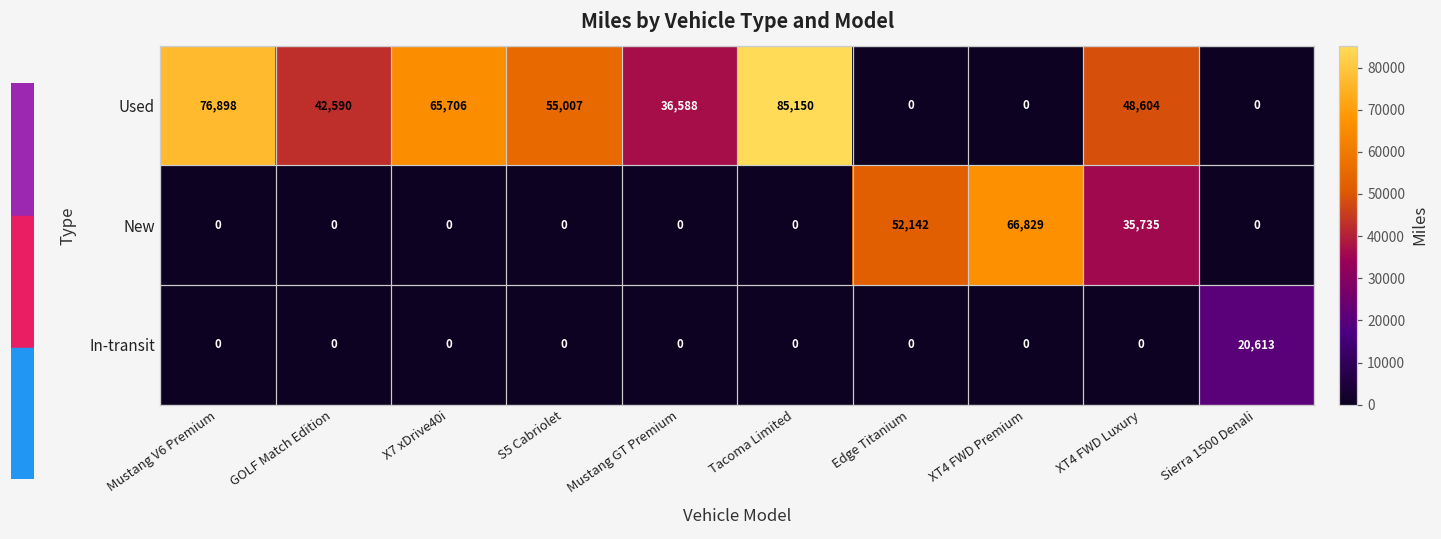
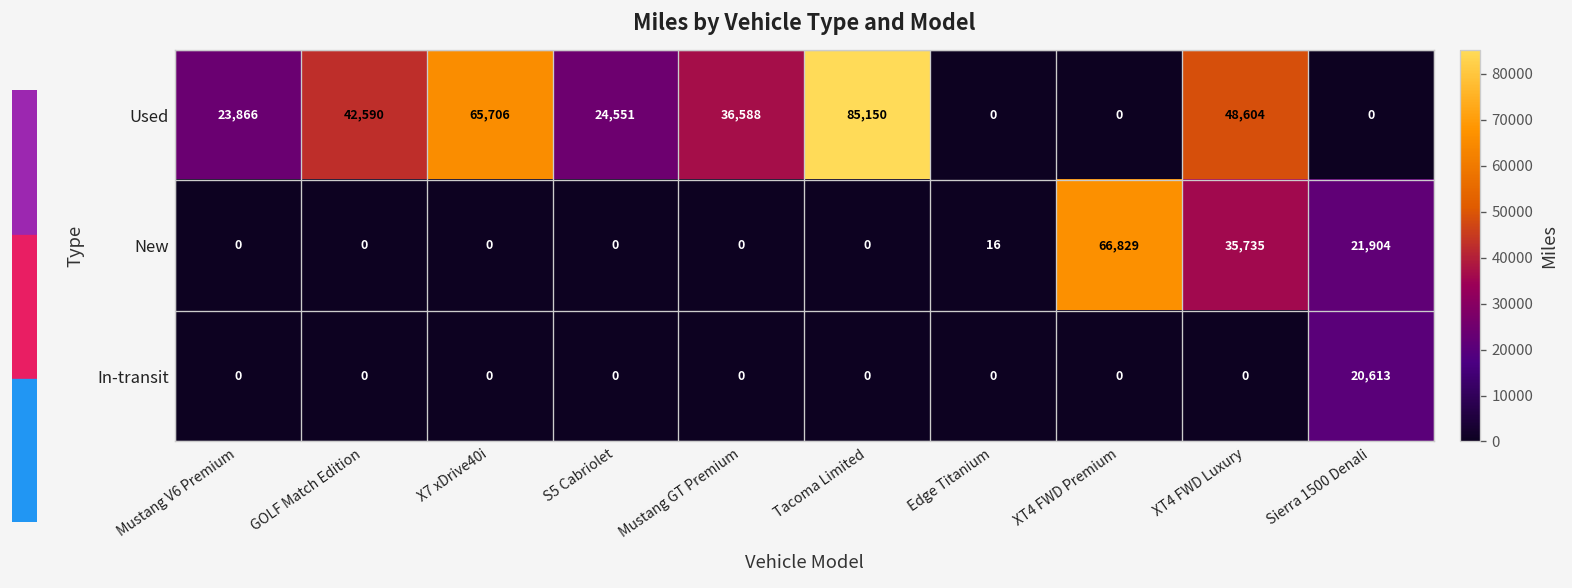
Used, Mustang V6 Premium: 76,898 -> 23,866
Used, S5 Cabriolet: 55,007 -> 24,551
New, Edge Titanium: 52,142 -> 16
New, Sierra 1500 Denali: 0 -> 21,904
